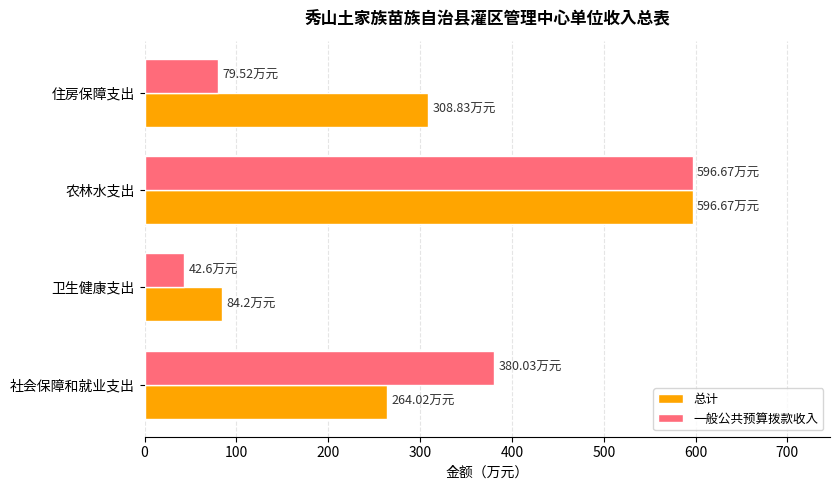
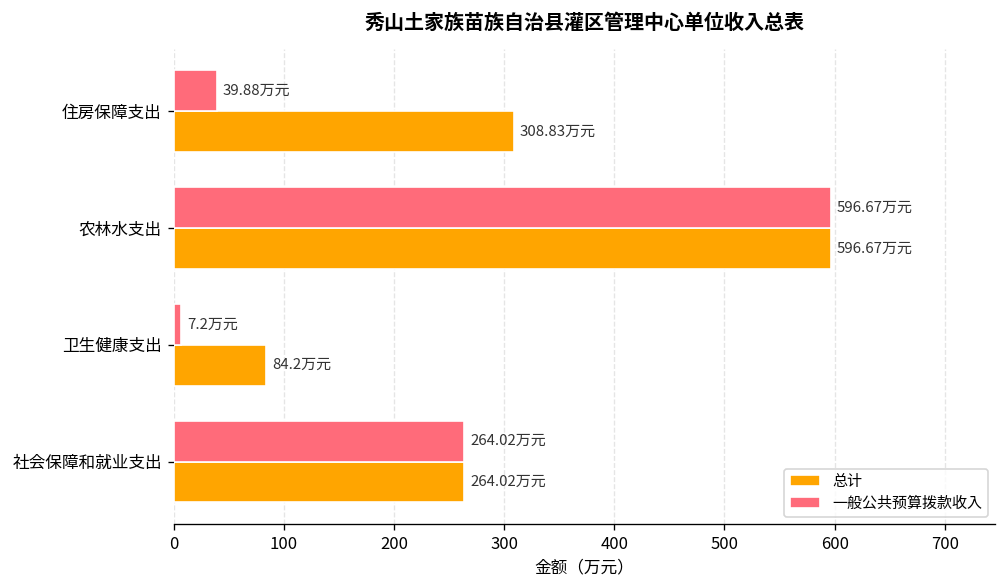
一般公共预算拨款收入, 住房保障支出: 79.52 -> 39.88
一般公共预算拨款收入, 卫生健康支出: 42.6 -> 7.2
一般公共预算拨款收入, 社会保障和就业支出: 380.03 -> 264.02
